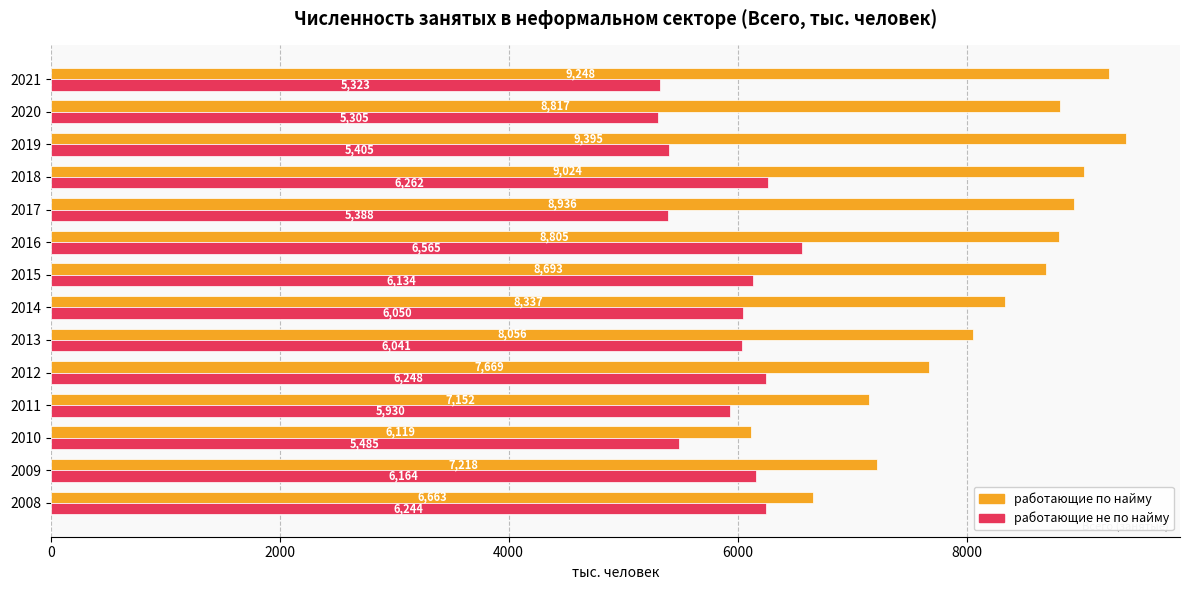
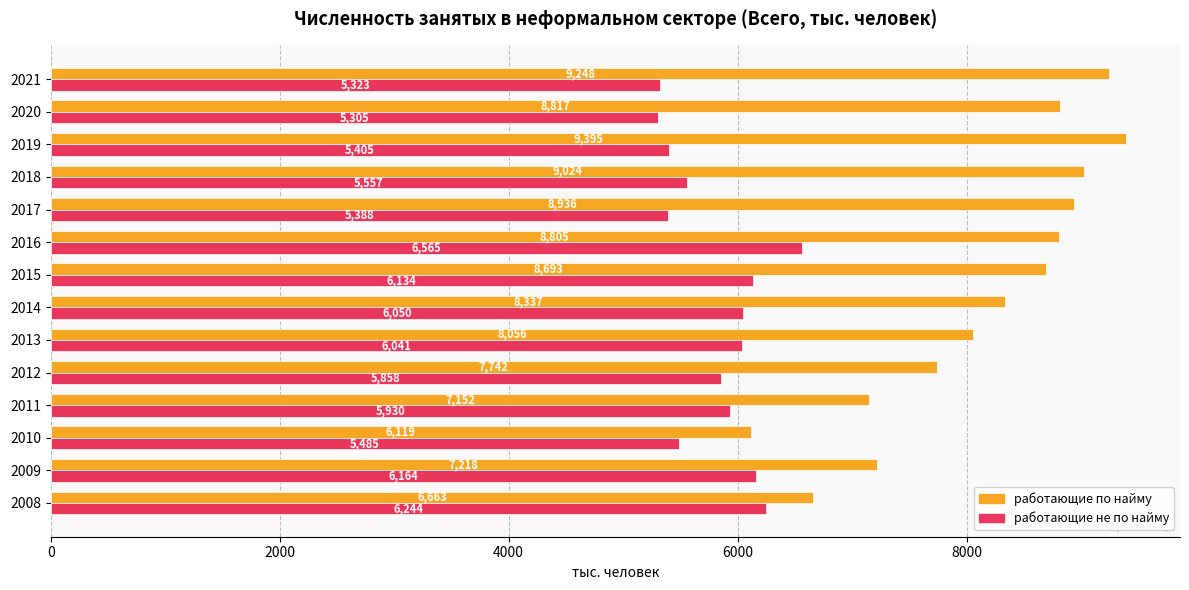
работающие не по найму, 2018: 6,262 -> 5,557
работающие по найму, 2012: 7,669 -> 7,742
работающие не по найму, 2012: 6,248 -> 5,858
